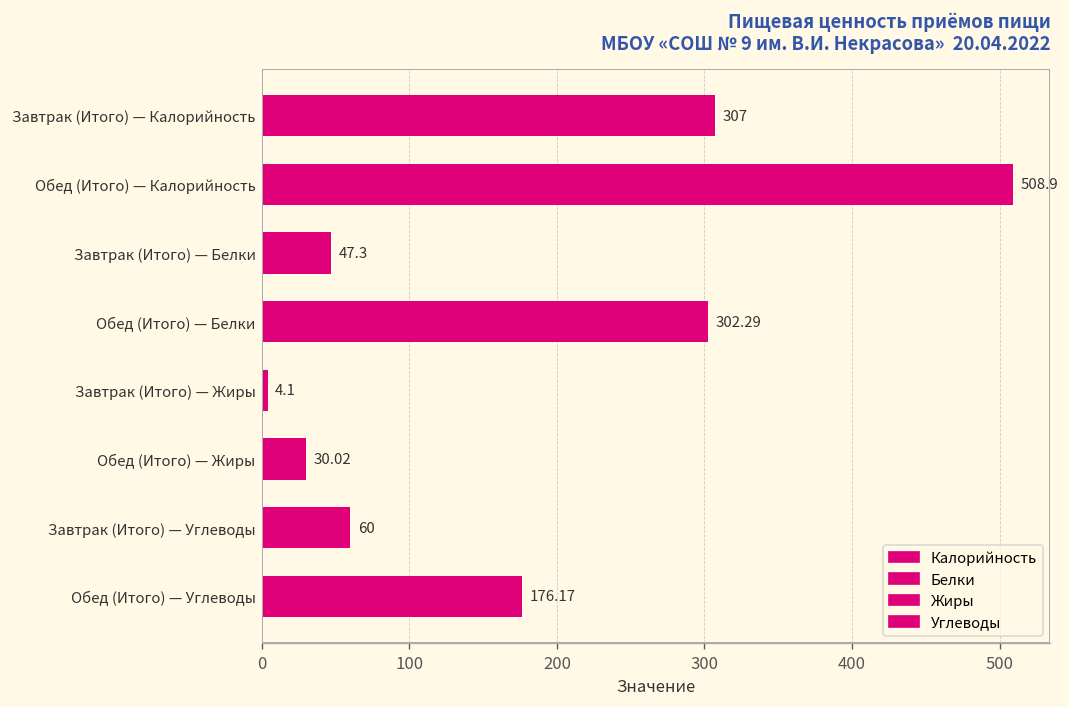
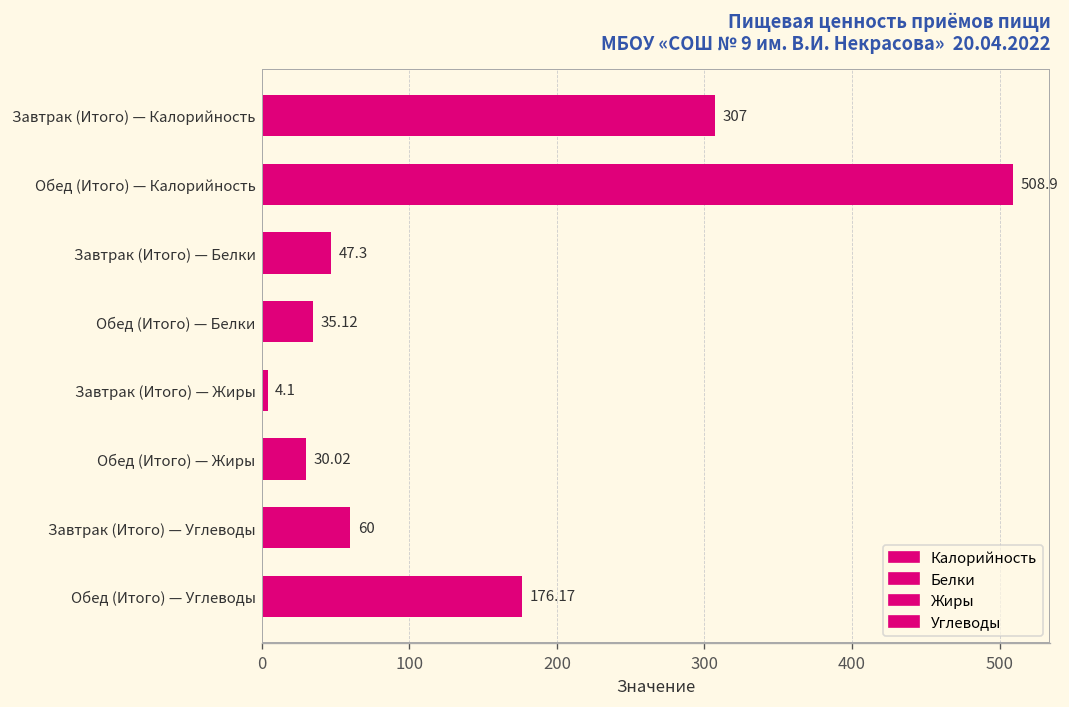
Обед (Итого) — Белки: 302.29 -> 35.12
